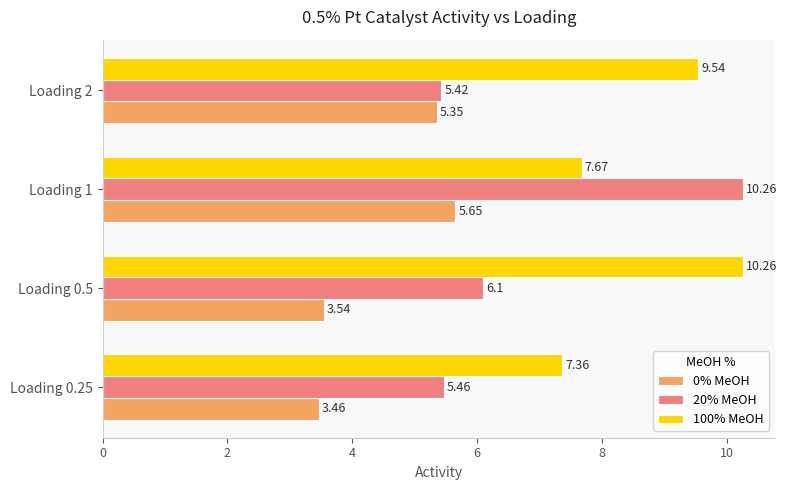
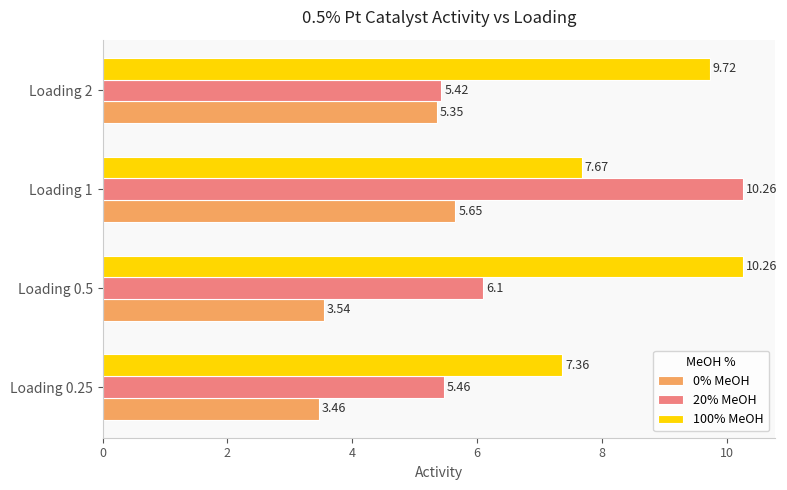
100% MeOH, Loading 2: 9.54 -> 9.72
